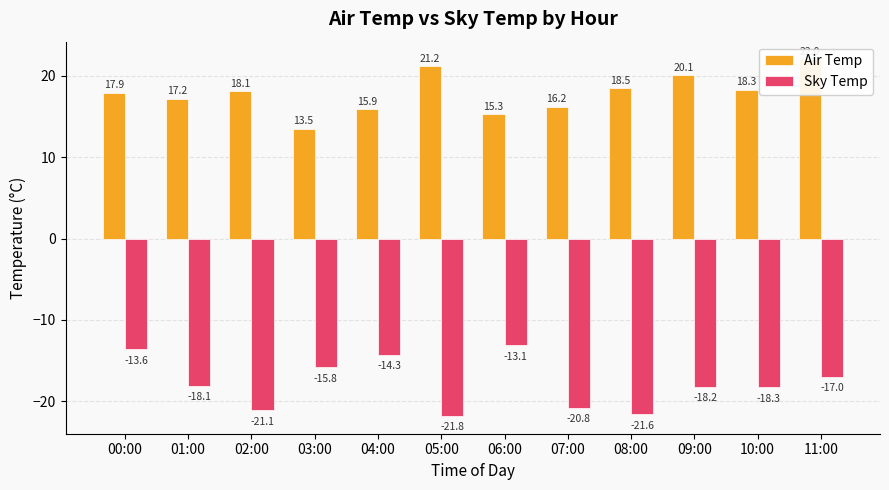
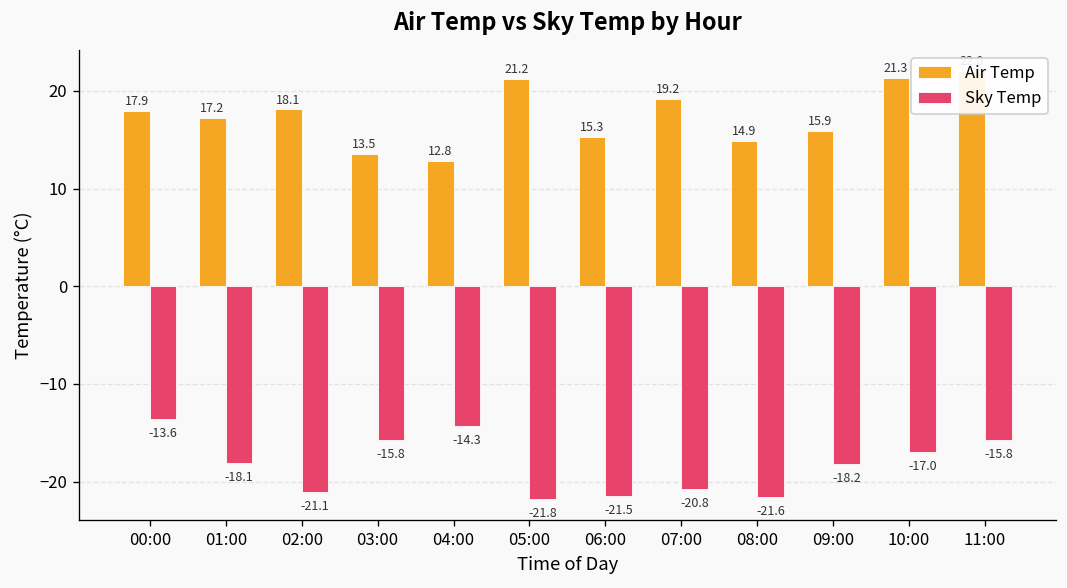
Air Temp, 04:00: 15.9 -> 12.8
Sky Temp, 06:00: -13.1 -> -21.5
Air Temp, 07:00: 16.2 -> 19.2
Air Temp, 08:00: 18.5 -> 14.9
Air Temp, 09:00: 20.1 -> 15.9
Air Temp, 10:00: 18.3 -> 21.3
Sky Temp, 10:00: -18.3 -> -17.0
Sky Temp, 11:00: -17.0 -> -15.8
